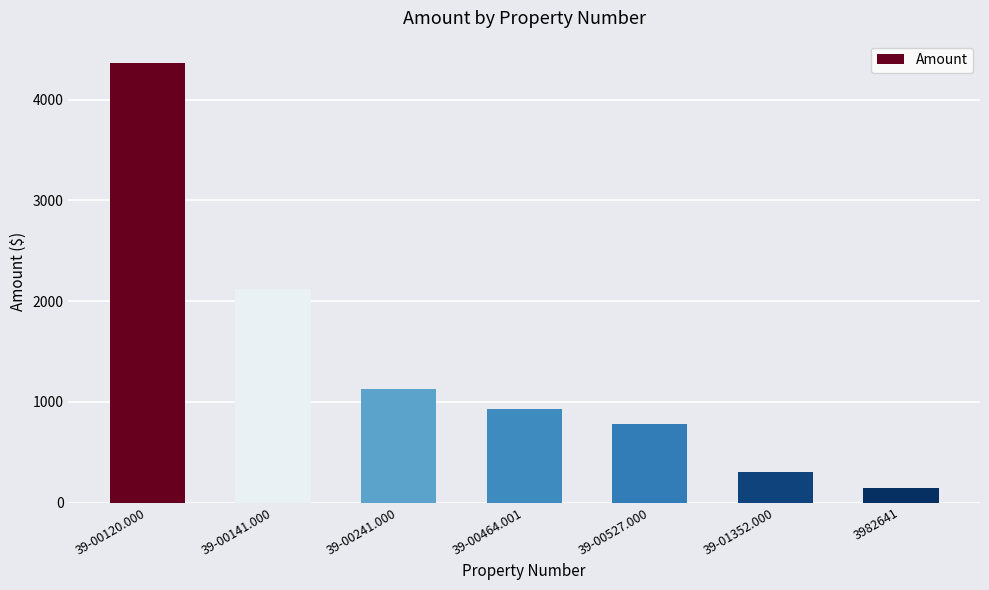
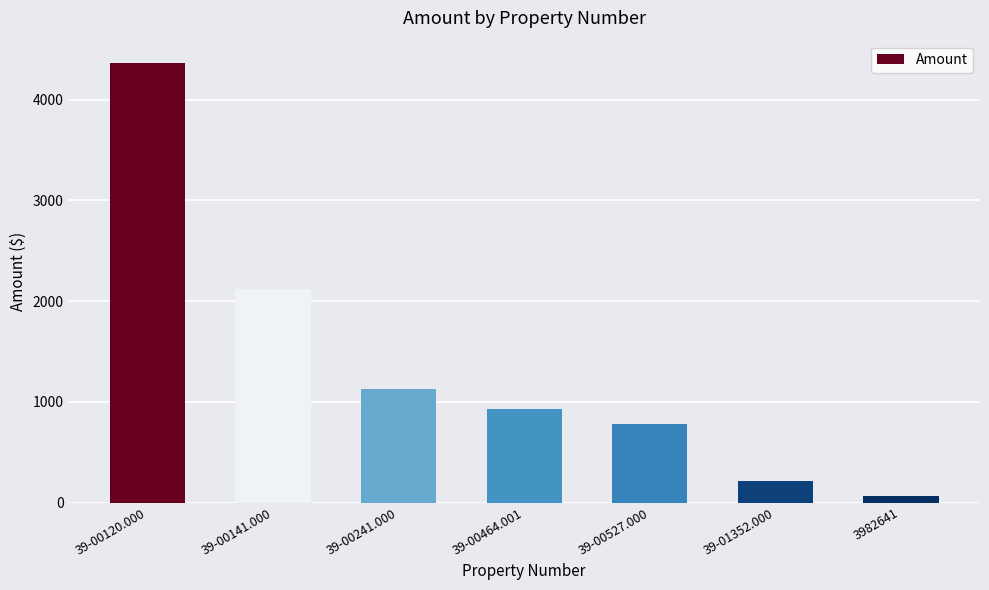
39-01352.000: 310 -> 210
3982641: 150 -> 70
